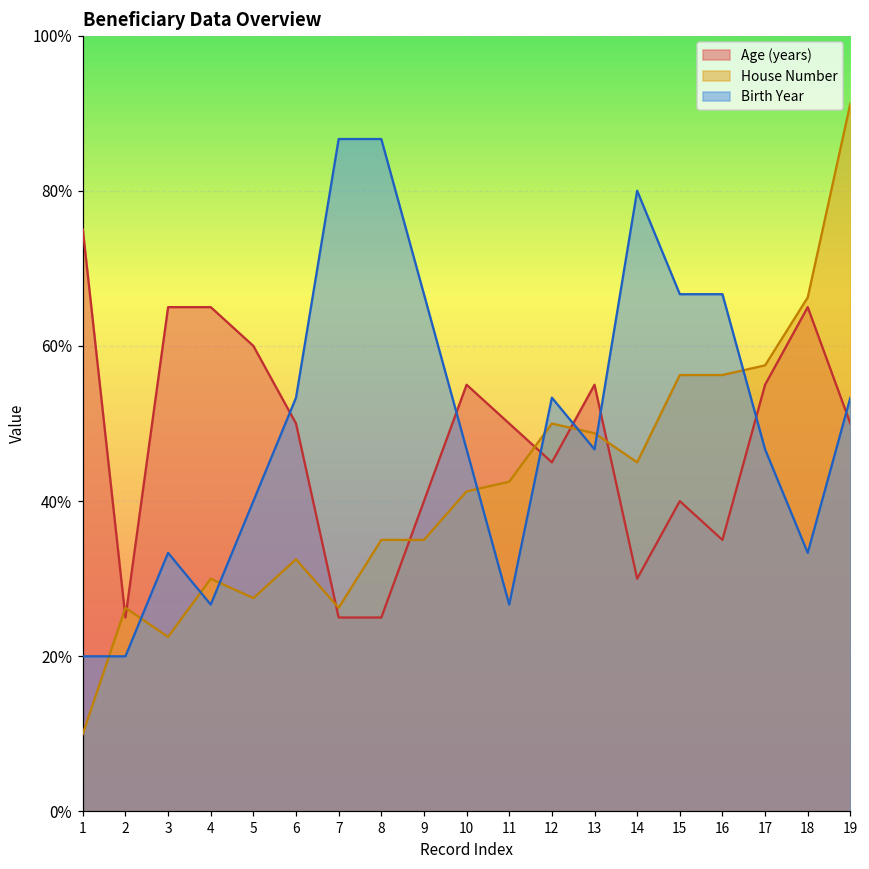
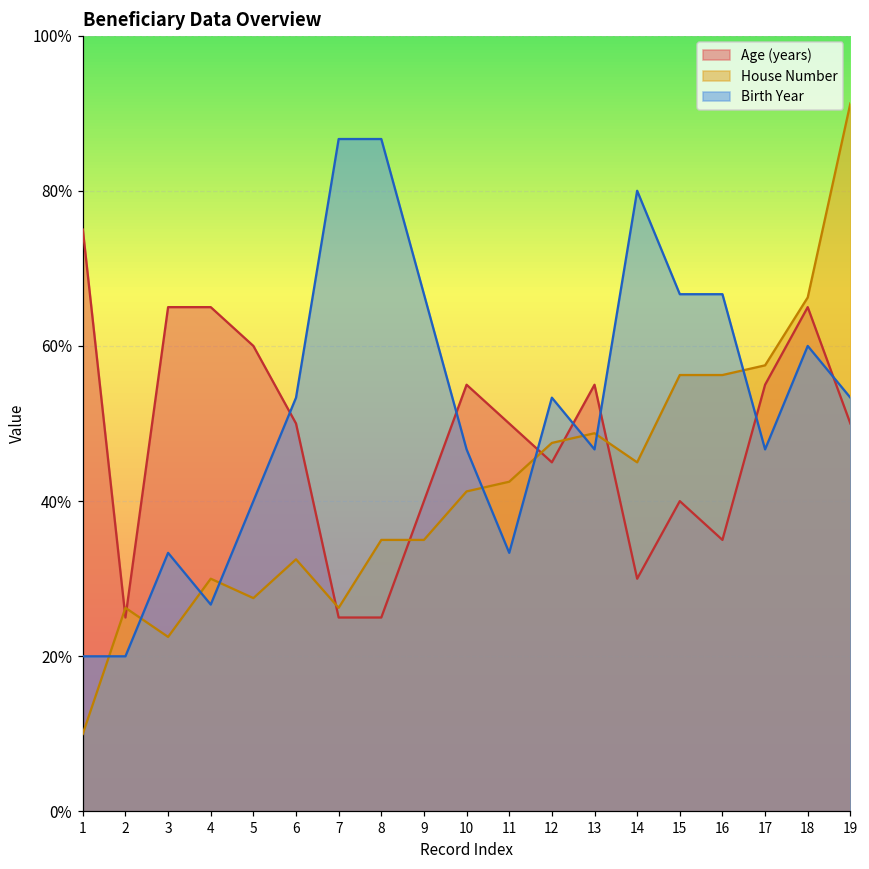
Birth Year, 11: 27% -> 33%
House Number, 12: 50% -> 47%
Birth Year, 18: 33% -> 60%
